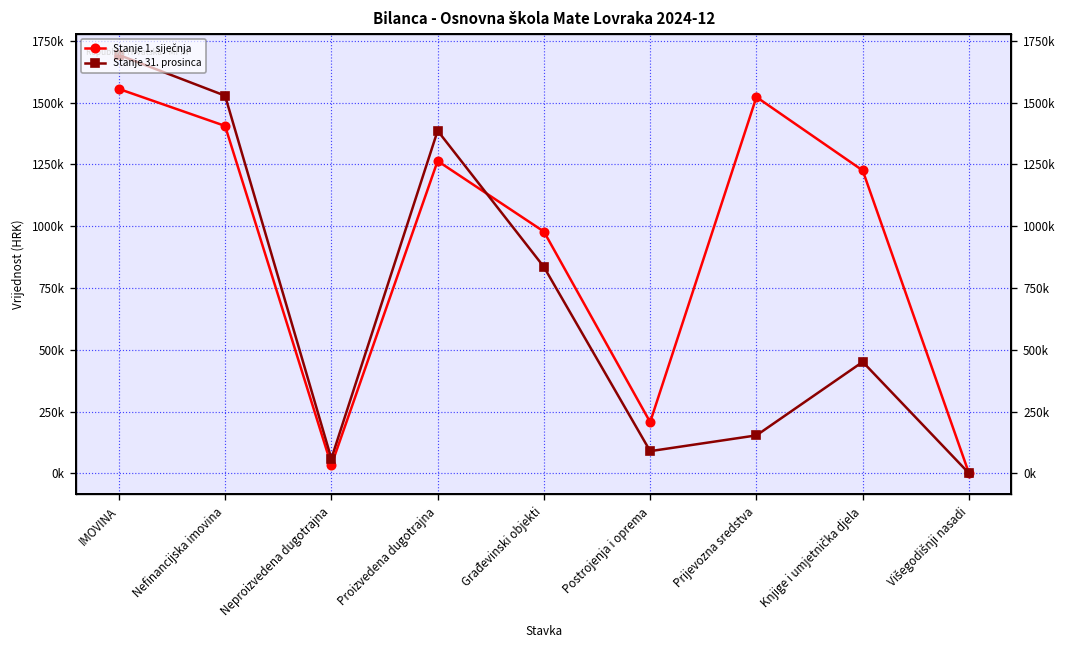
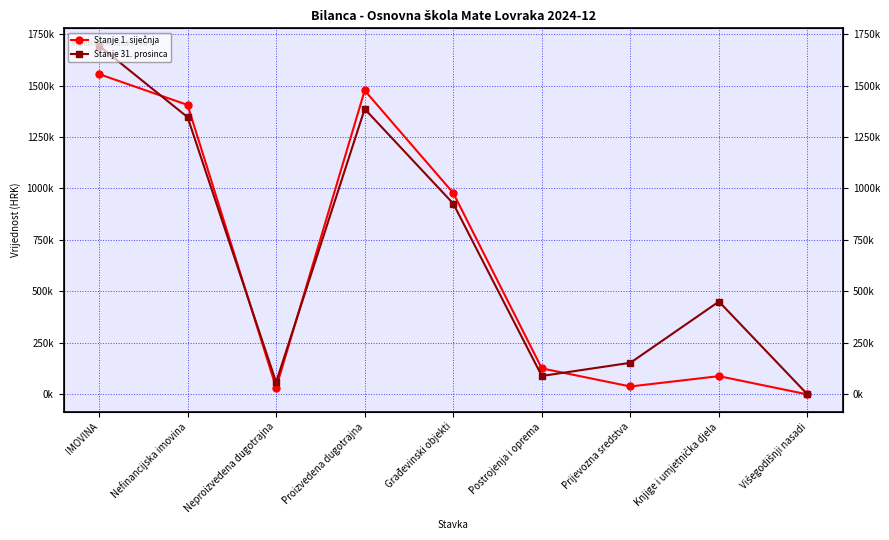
Stanje 31. prosinca, Nefinancijska imovina: 1530000 -> 1350000
Stanje 1. siječnja, Proizvedena dugotrajna: 1260000 -> 1480000
Stanje 31. prosinca, Građevinski objekti: 840000 -> 930000
Stanje 1. siječnja, Postrojenja i oprema: 210000 -> 130000
Stanje 1. siječnja, Prijevozna sredstva: 1520000 -> 40000
Stanje 1. siječnja, Knjige i umjetnička djela: 1230000 -> 90000
